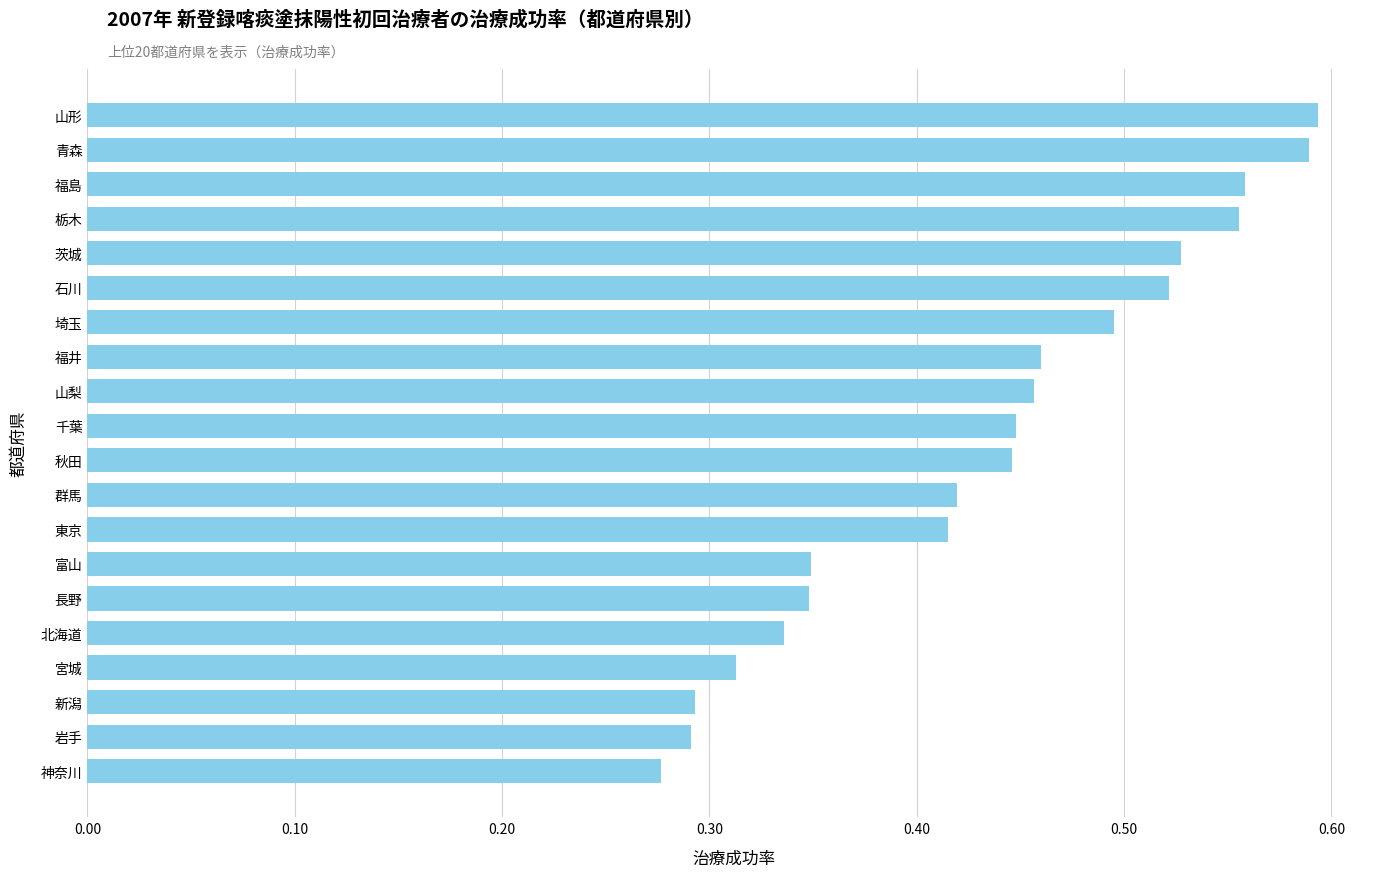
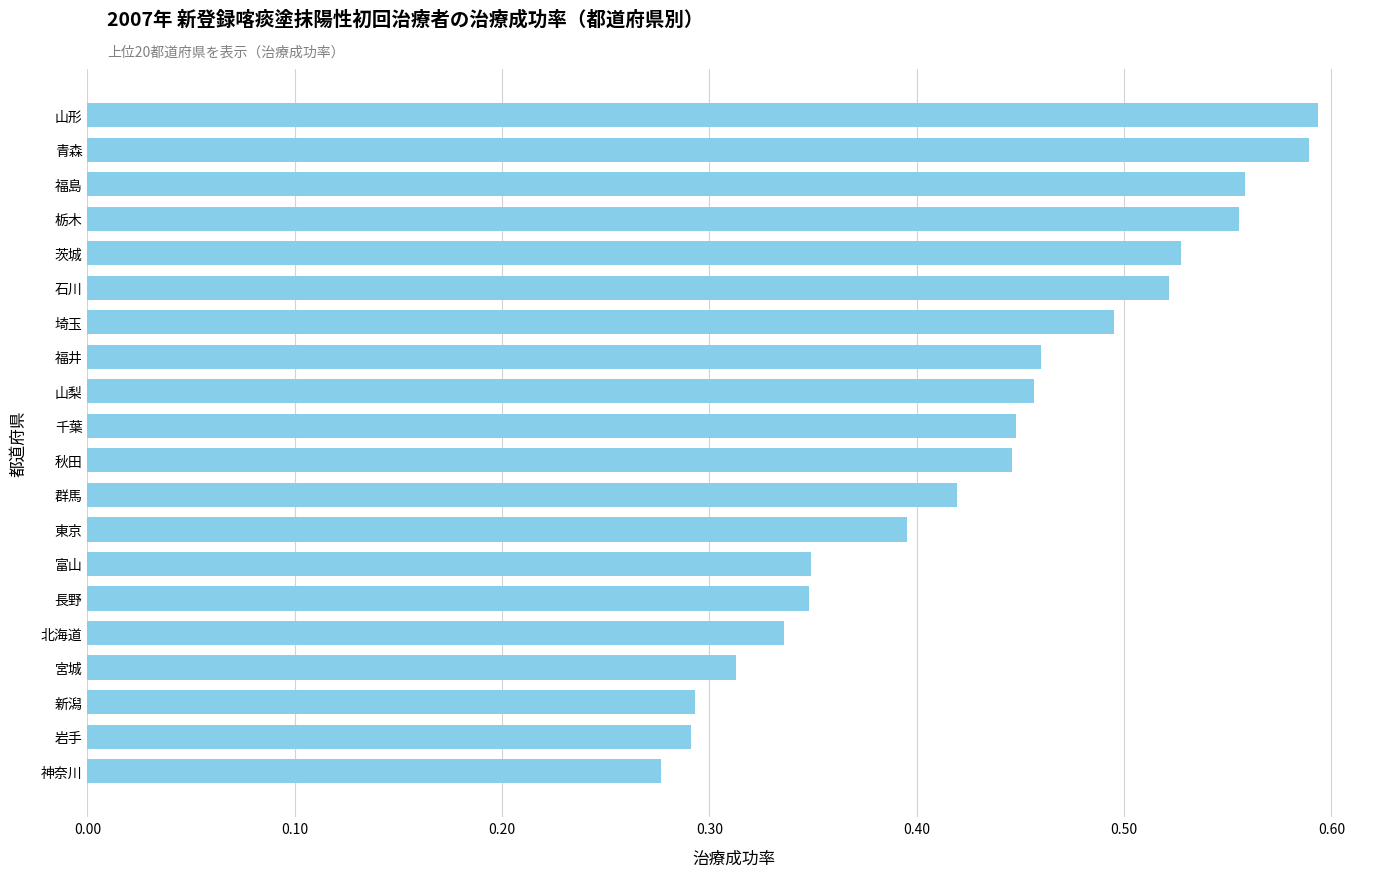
東京: 0.415 -> 0.395
